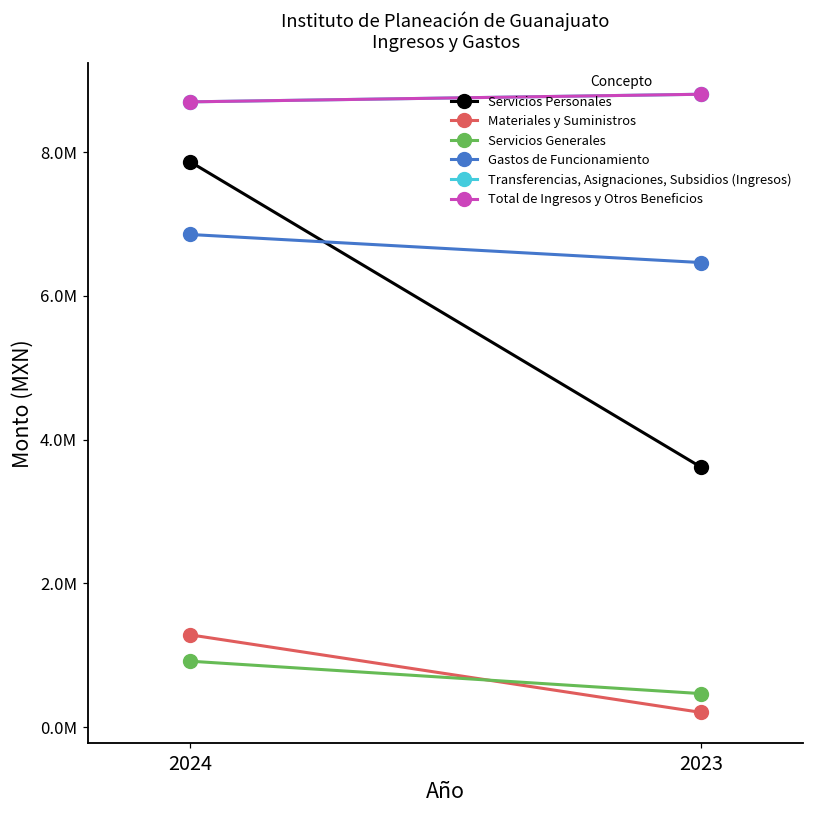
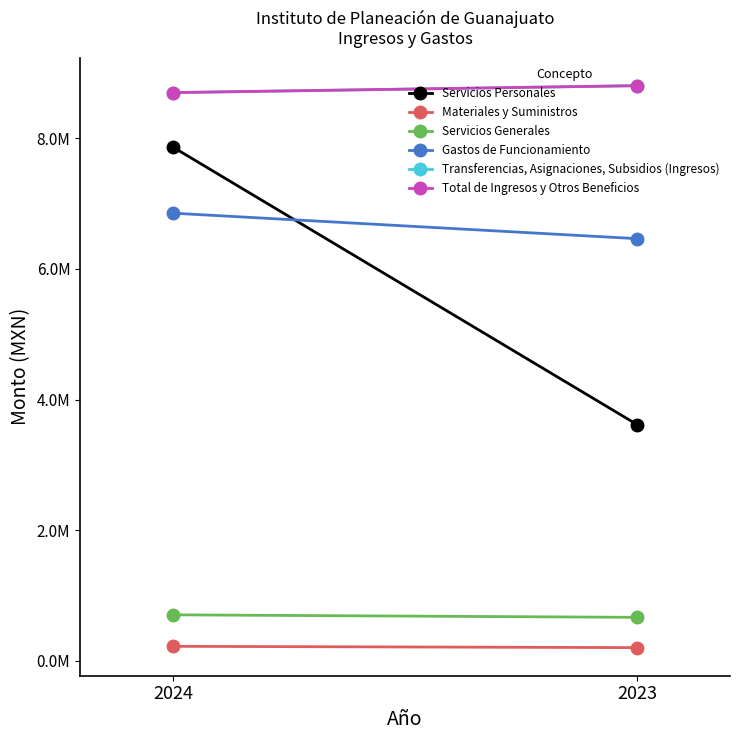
Materiales y Suministros, 2024: 1300000 -> 200000
Servicios Generales, 2024: 900000 -> 700000
Servicios Generales, 2023: 500000 -> 700000
